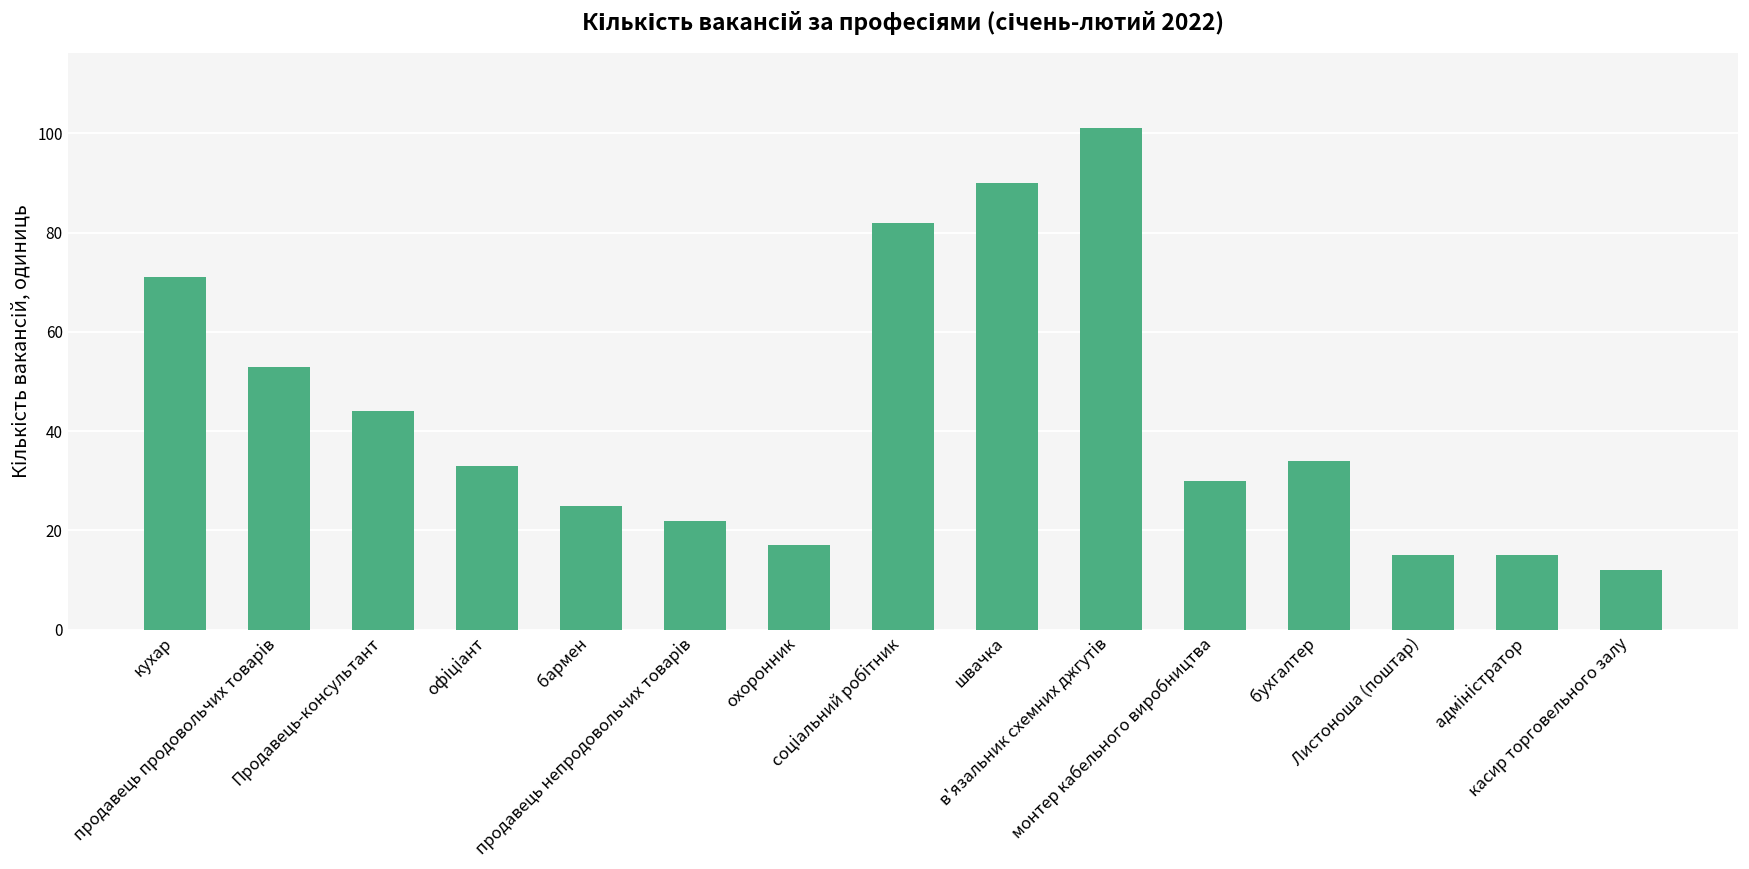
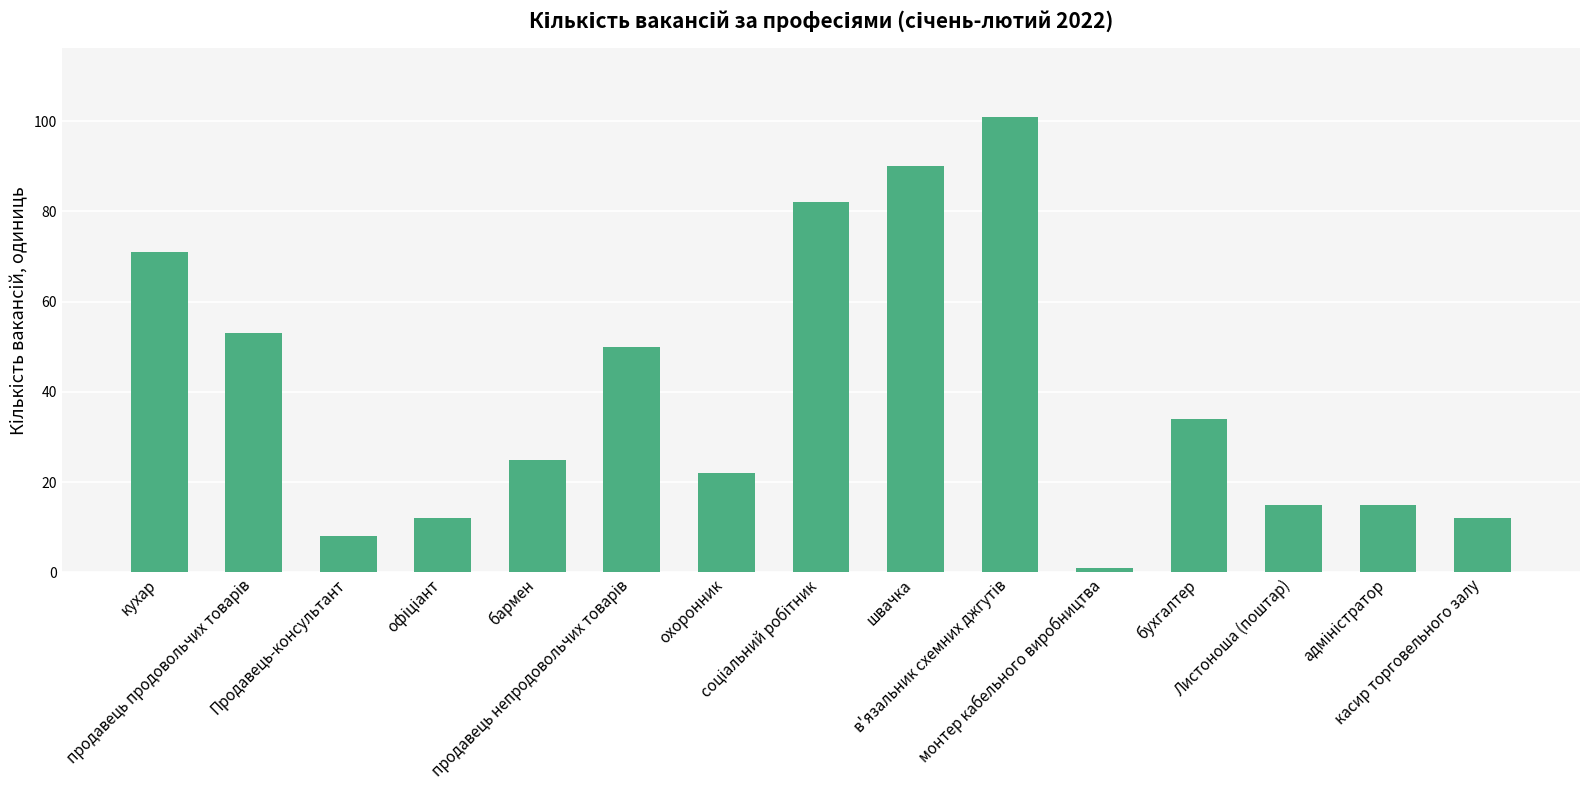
Продавець-консультант: 44 -> 8
офіціант: 33 -> 12
продавець непродовольчих товарів: 22 -> 50
охоронник: 17 -> 22
монтер кабельного виробництва: 30 -> 1
